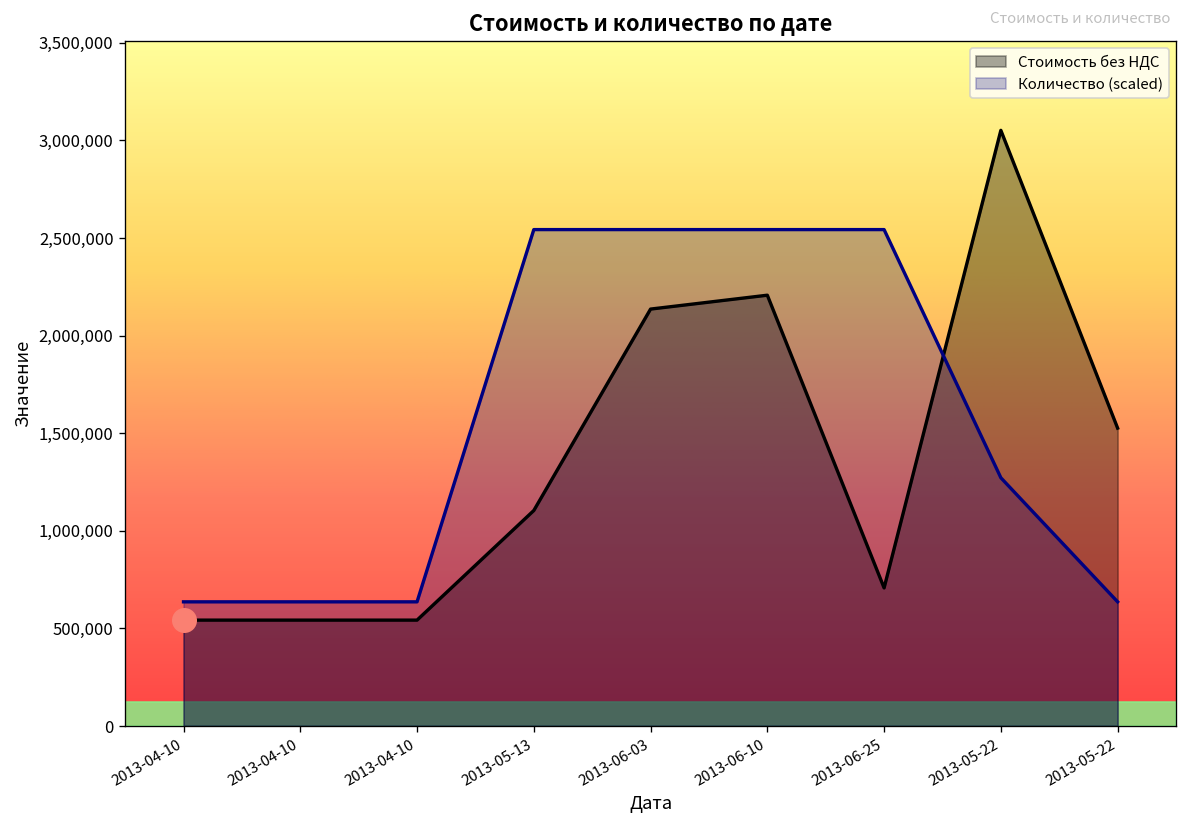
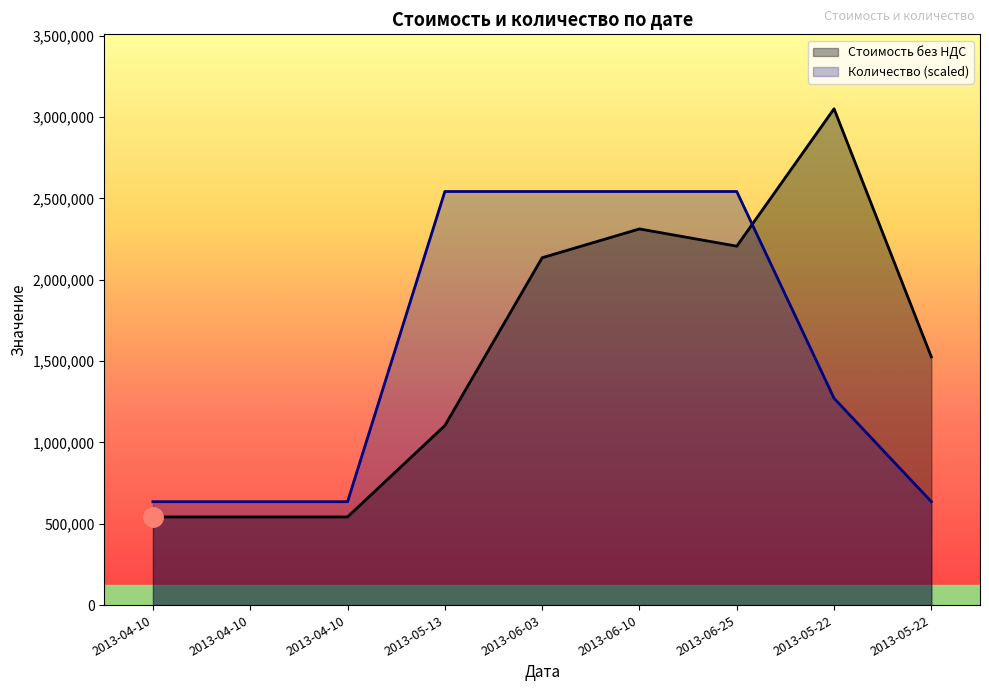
Стоимость без НДС, 2013-06-10: 2,210,000 -> 2,310,000
Стоимость без НДС, 2013-06-25: 710,000 -> 2,210,000
